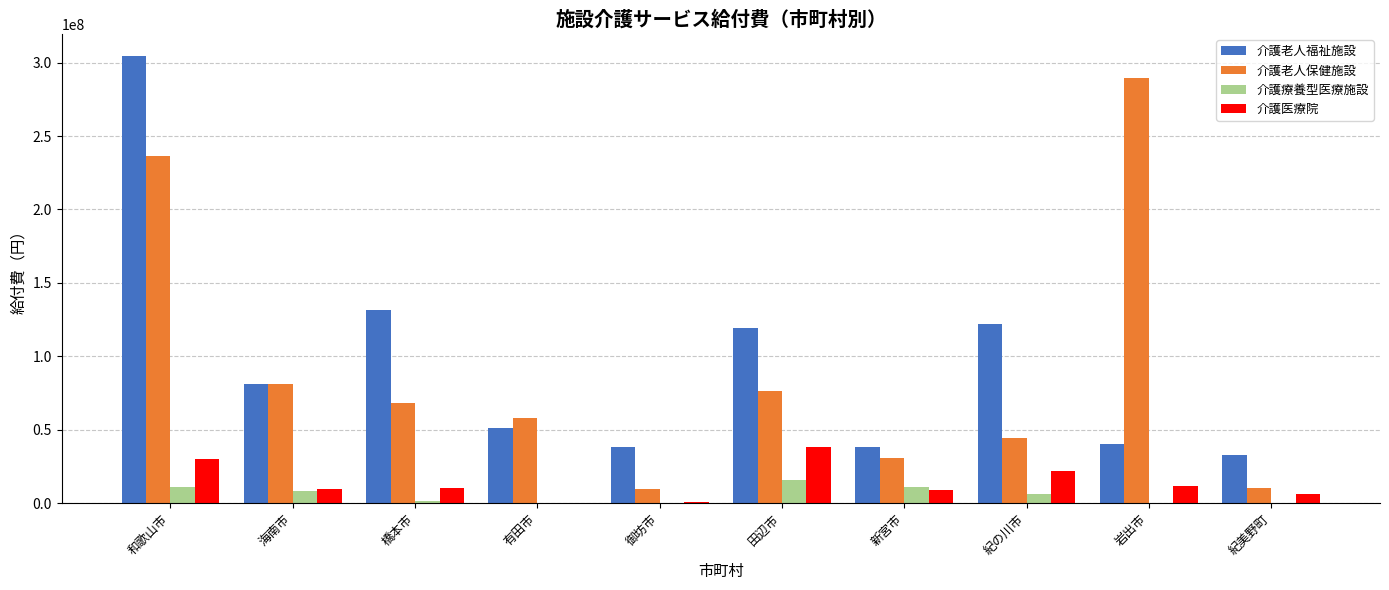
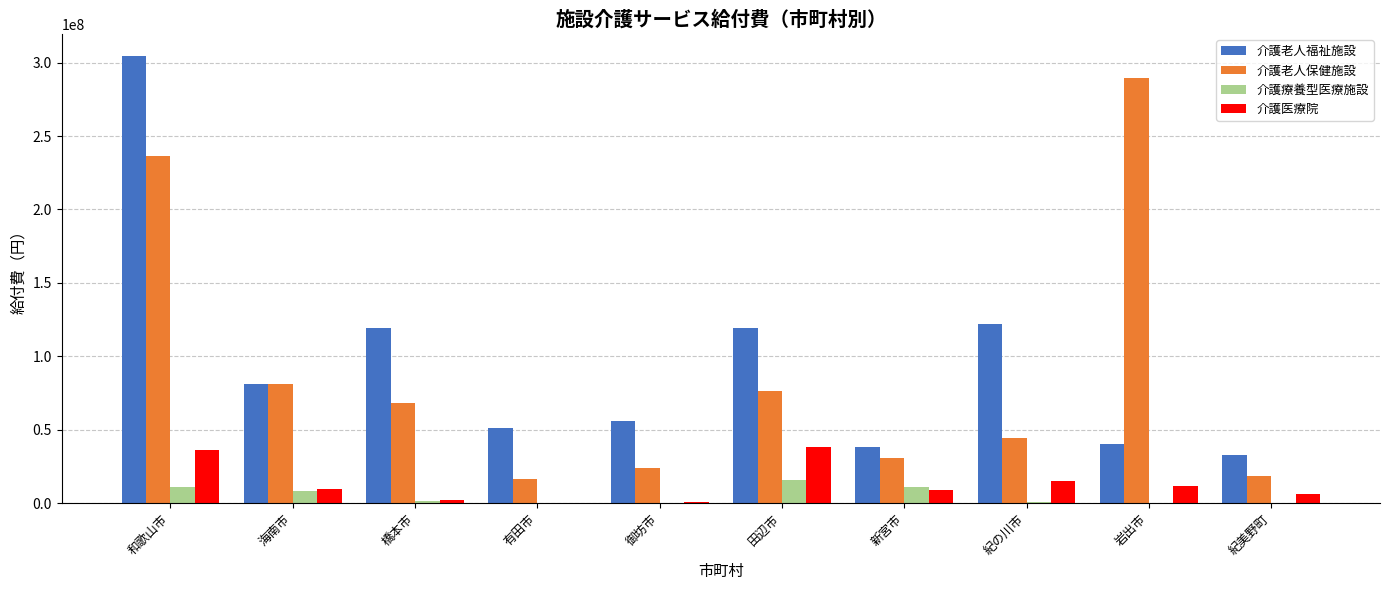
介護医療院, 和歌山市: 30000000 -> 36000000
介護老人福祉施設, 橋本市: 132000000 -> 119000000
介護医療院, 橋本市: 10000000 -> 2000000
介護老人保健施設, 有田市: 58000000 -> 17000000
介護老人福祉施設, 御坊市: 38000000 -> 56000000
介護老人保健施設, 御坊市: 10000000 -> 24000000
介護療養型医療施設, 紀の川市: 6000000 -> 1000000
介護医療院, 紀の川市: 22000000 -> 15000000
介護老人保健施設, 紀美野町: 11000000 -> 19000000
